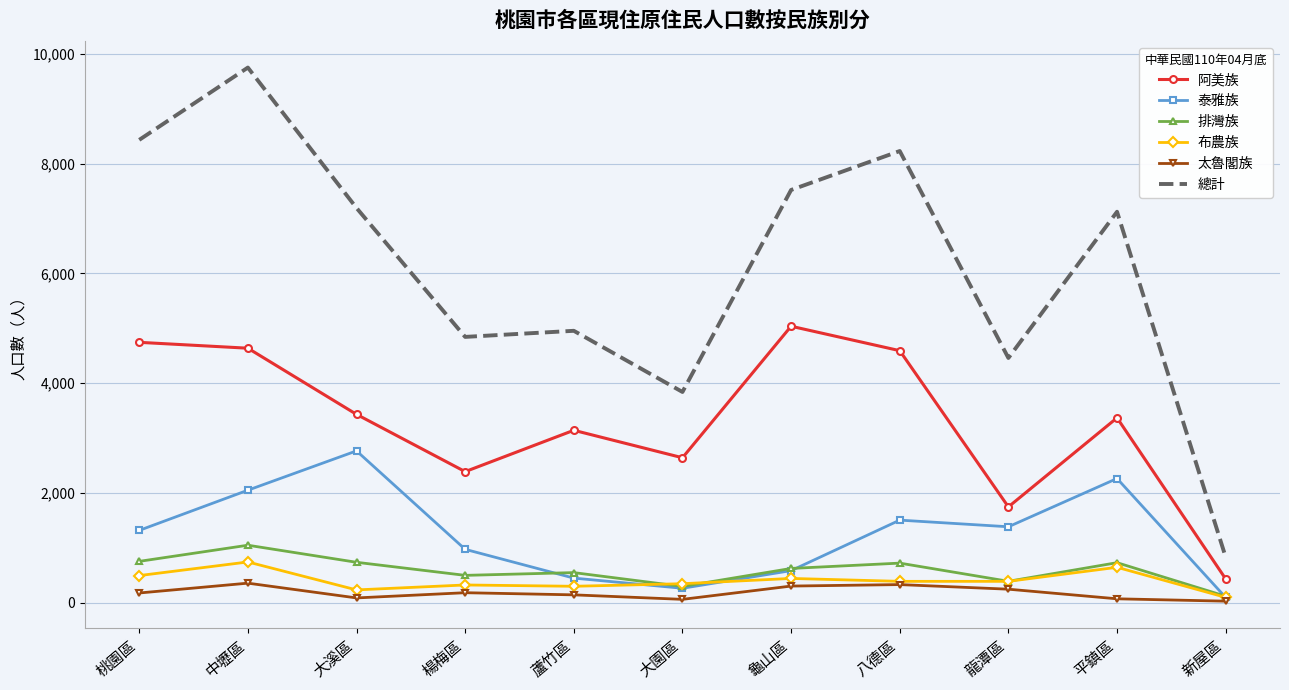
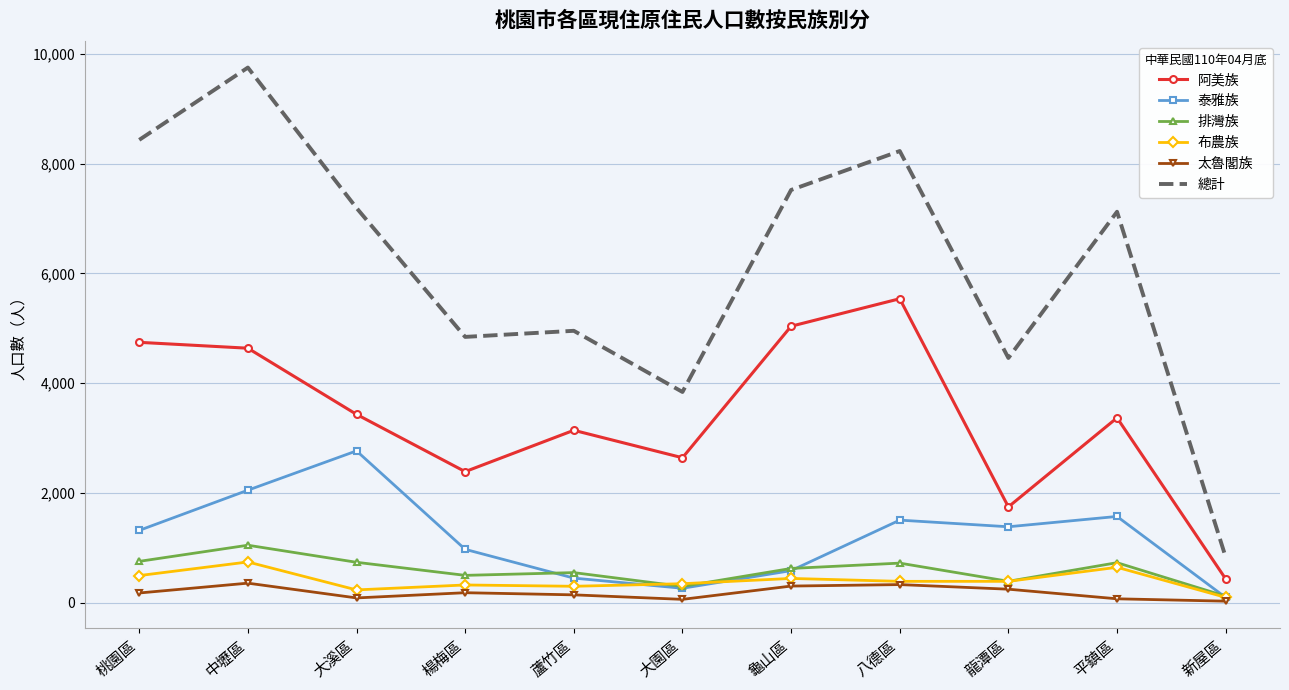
阿美族, 八德區: 4,600 -> 5,500
泰雅族, 平鎮區: 2,300 -> 1,600
